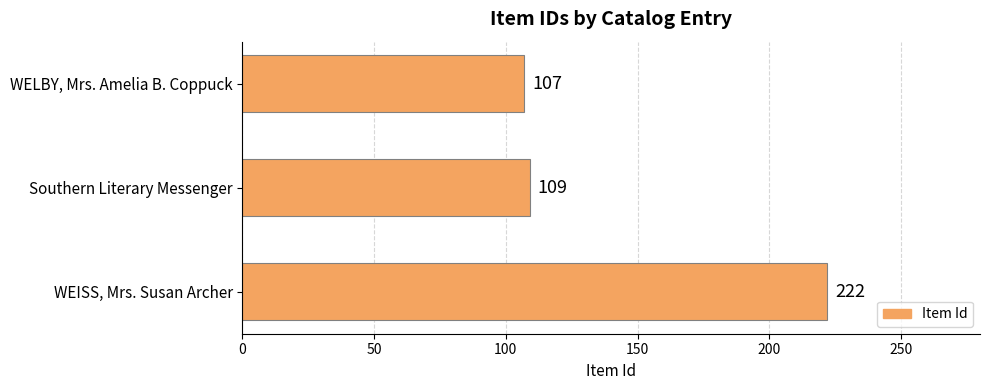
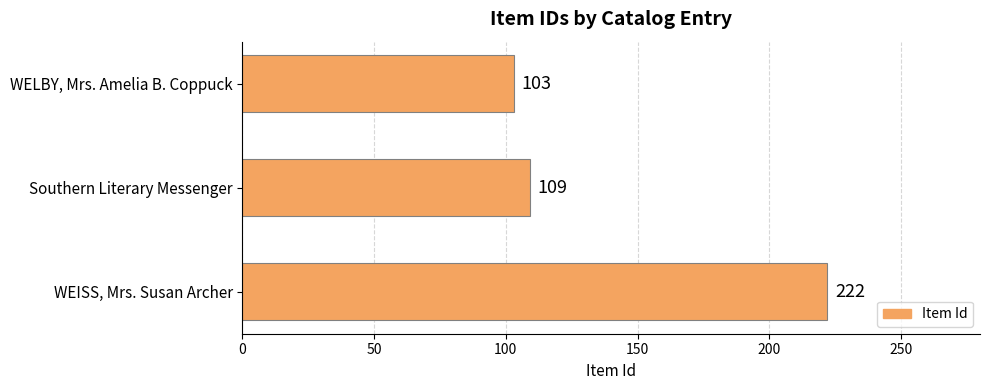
WELBY, Mrs. Amelia B. Coppuck: 107 -> 103
